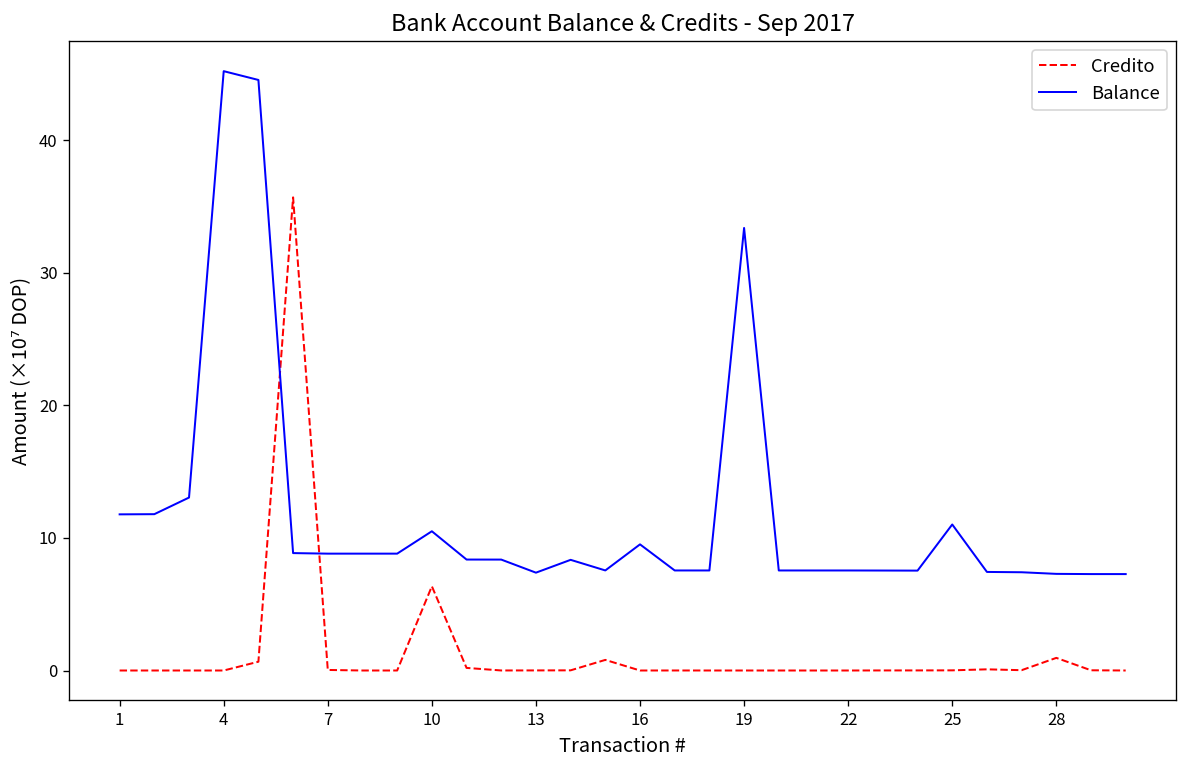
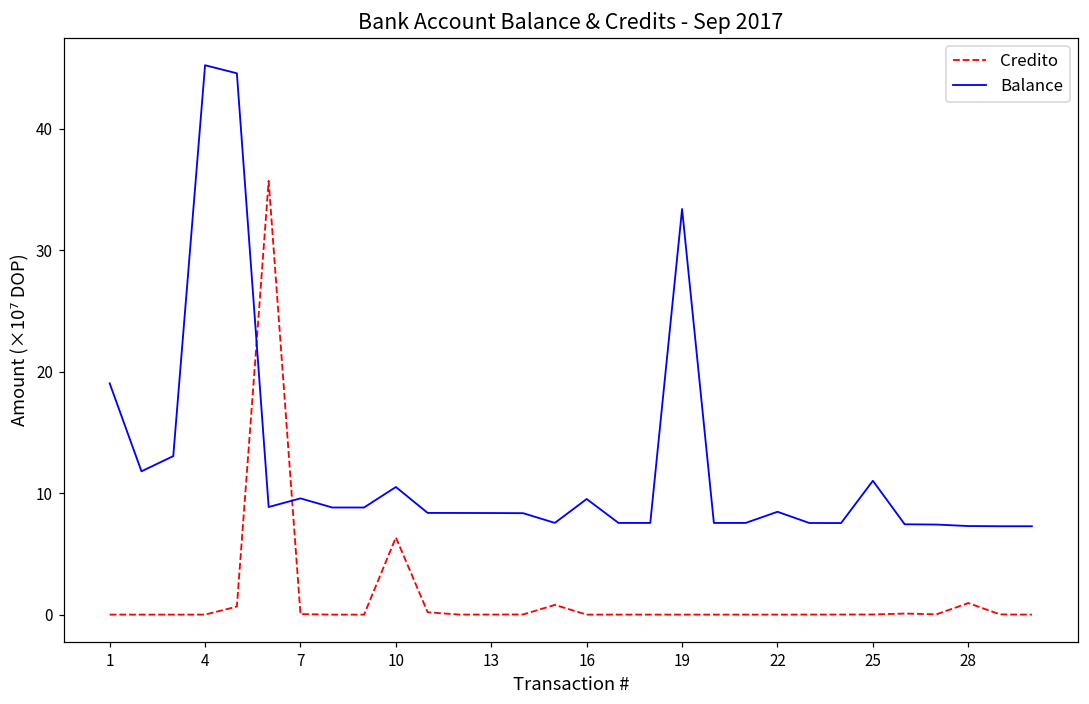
Balance, 1: 11.8 -> 19.0
Balance, 7: 8.8 -> 9.6
Balance, 13: 7.4 -> 8.4
Balance, 22: 7.5 -> 8.5
